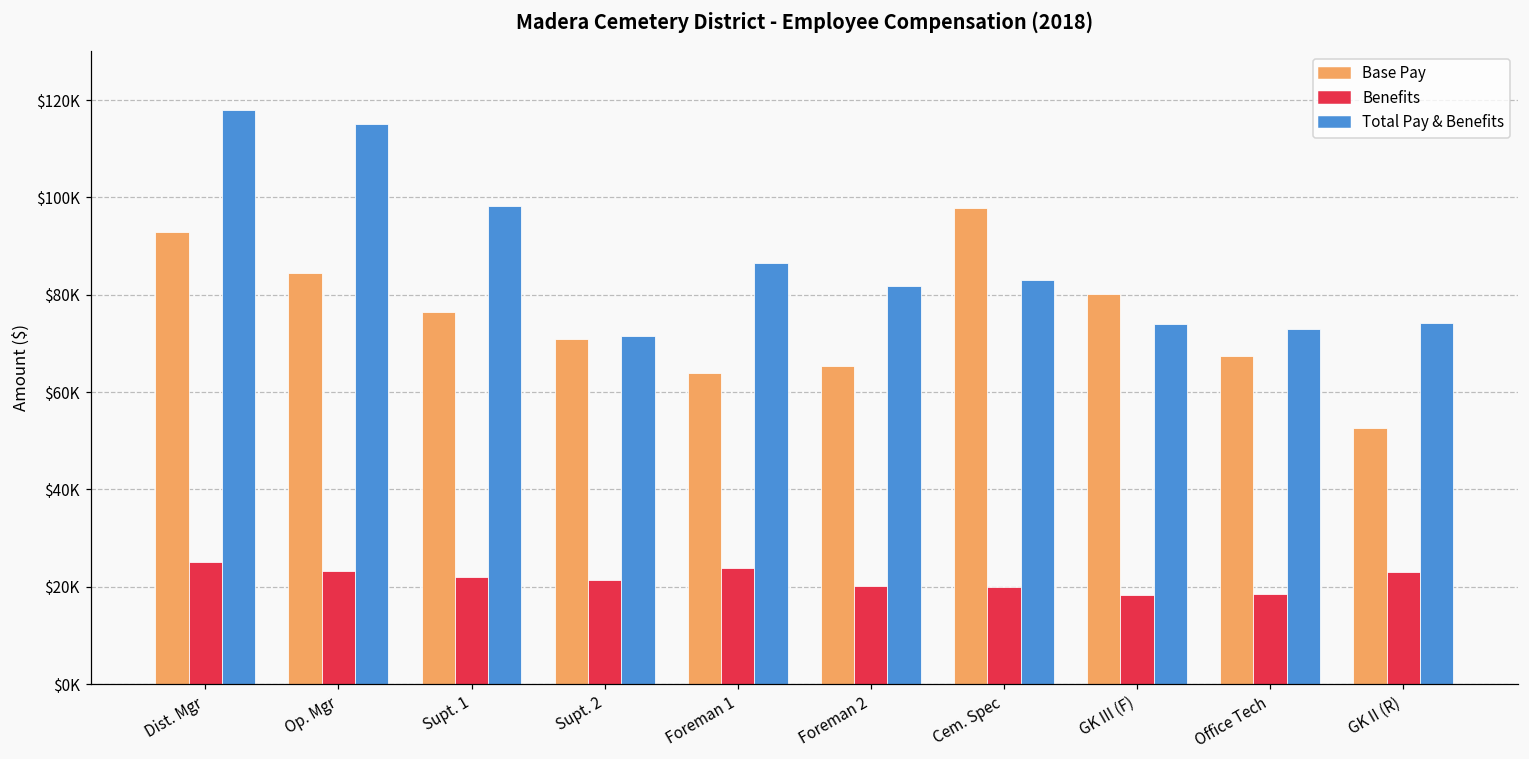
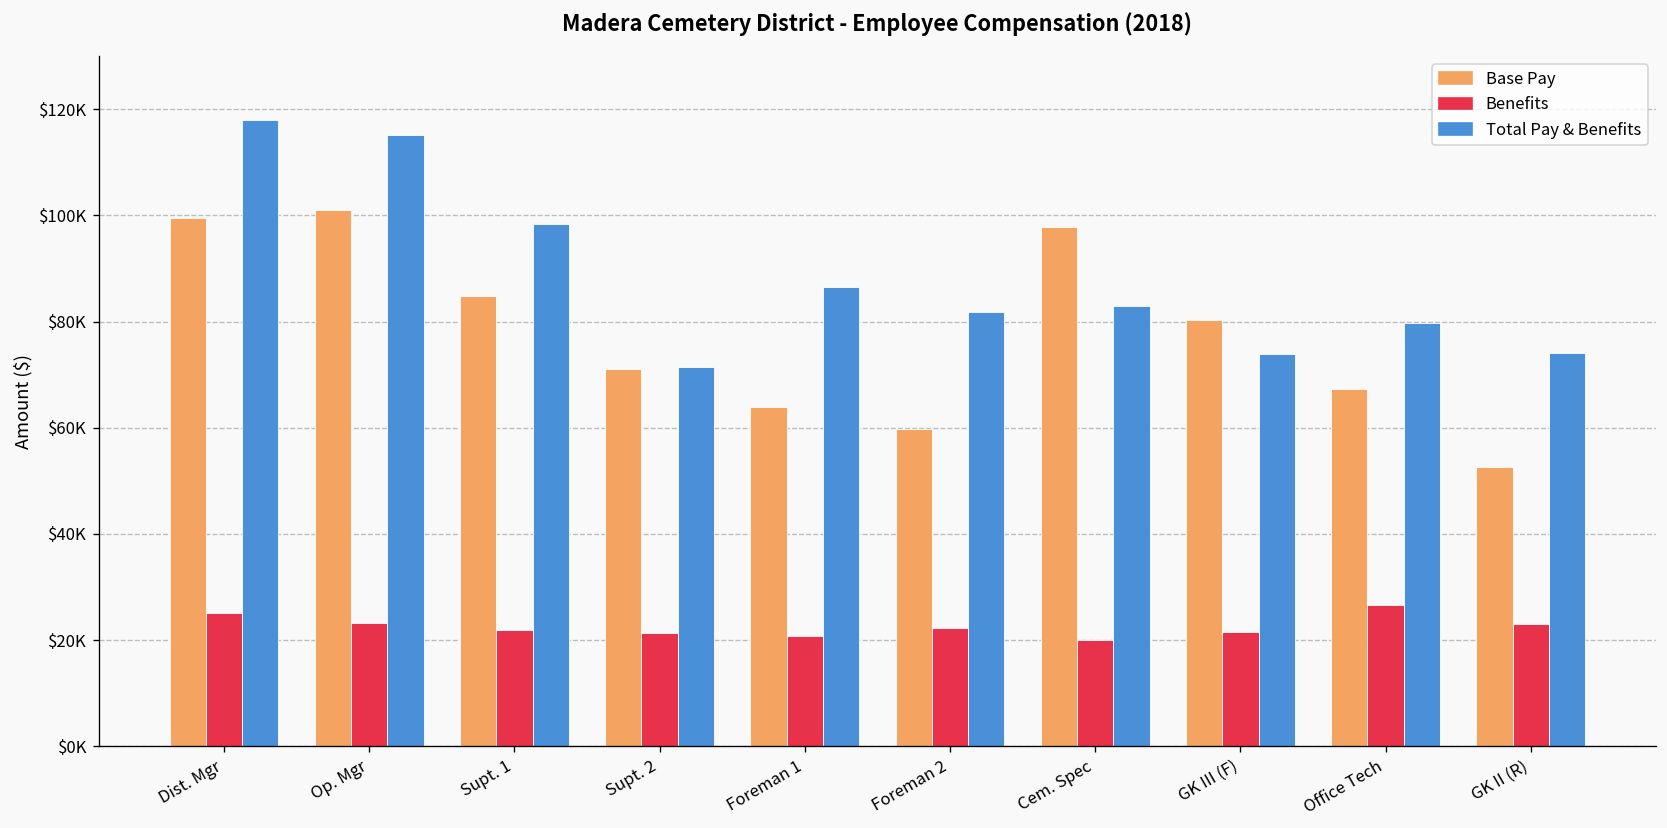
Base Pay, Dist. Mgr: $93000 -> $99000
Base Pay, Op. Mgr: $85000 -> $101000
Base Pay, Supt. 1: $76000 -> $85000
Benefits, Foreman 1: $24000 -> $21000
Base Pay, Foreman 2: $65000 -> $60000
Benefits, Foreman 2: $20000 -> $22000
Benefits, GK III (F): $18000 -> $21000
Benefits, Office Tech: $18000 -> $27000
Total Pay & Benefits, Office Tech: $73000 -> $80000
